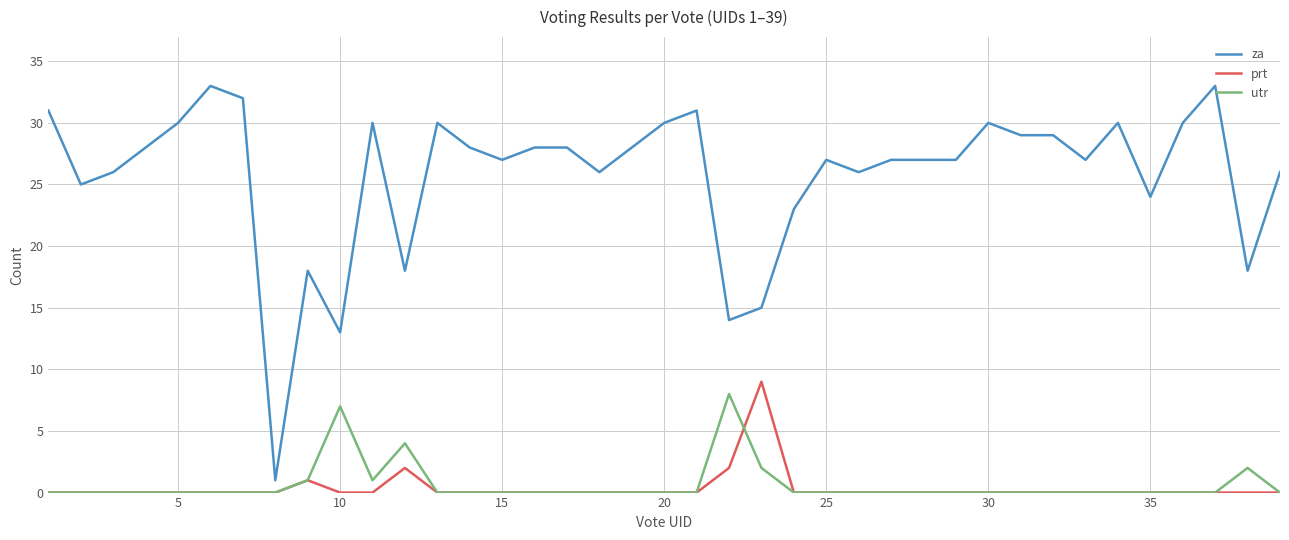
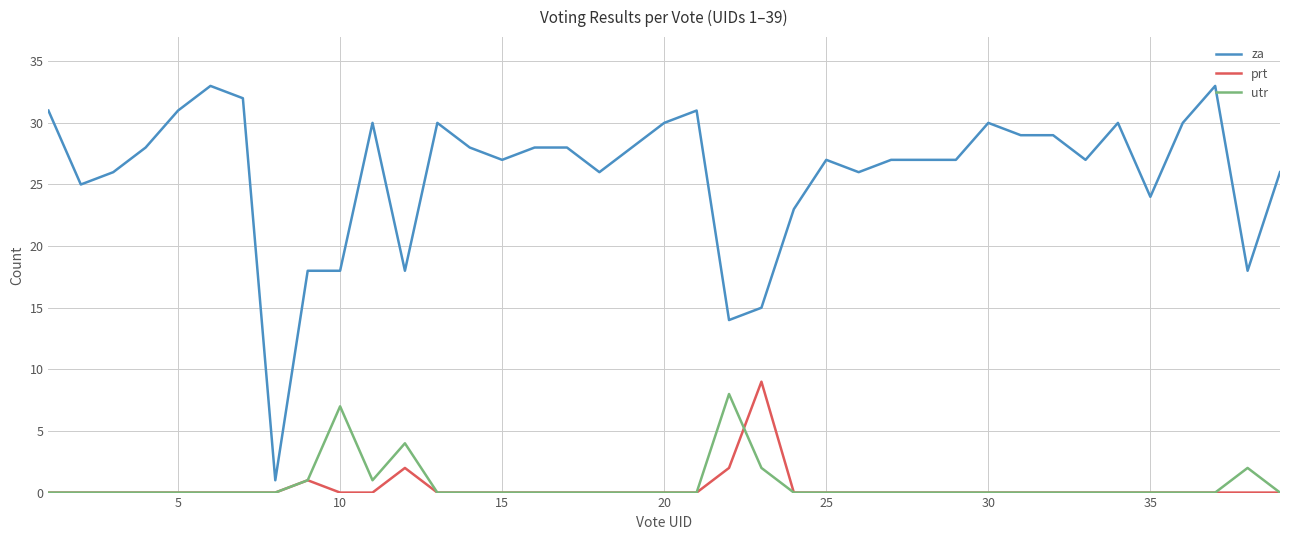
za, 5: 30 -> 31
za, 10: 13 -> 18
